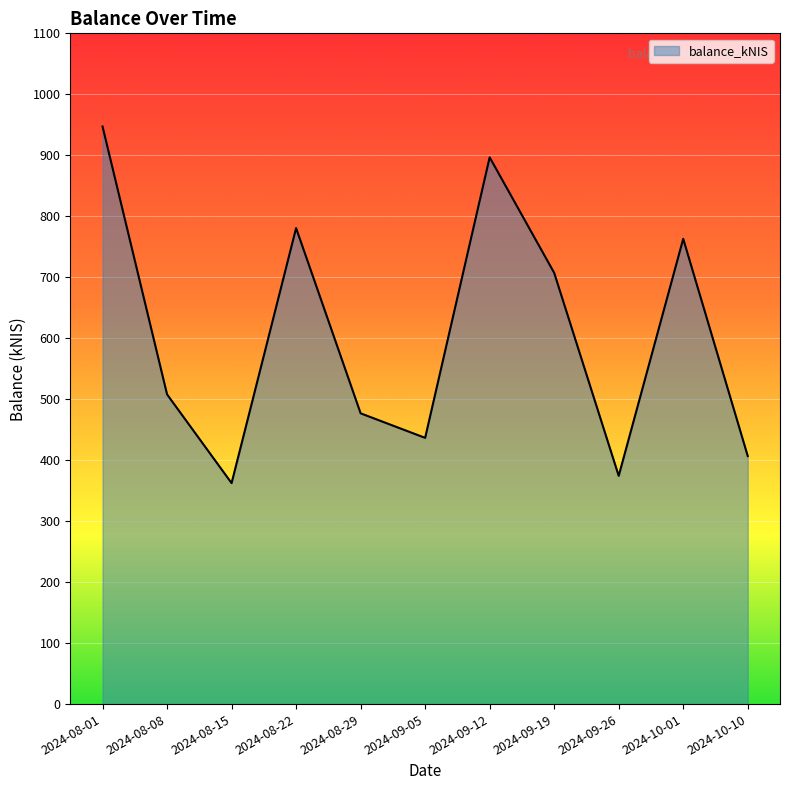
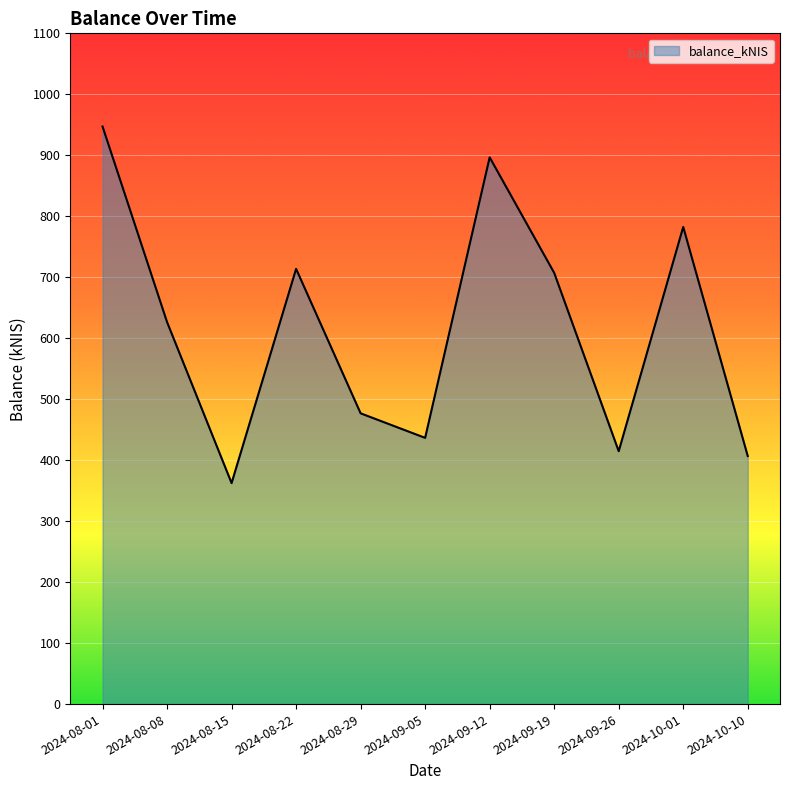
2024-08-08: 510 -> 630
2024-08-22: 780 -> 710
2024-09-26: 370 -> 410
2024-10-01: 760 -> 780
